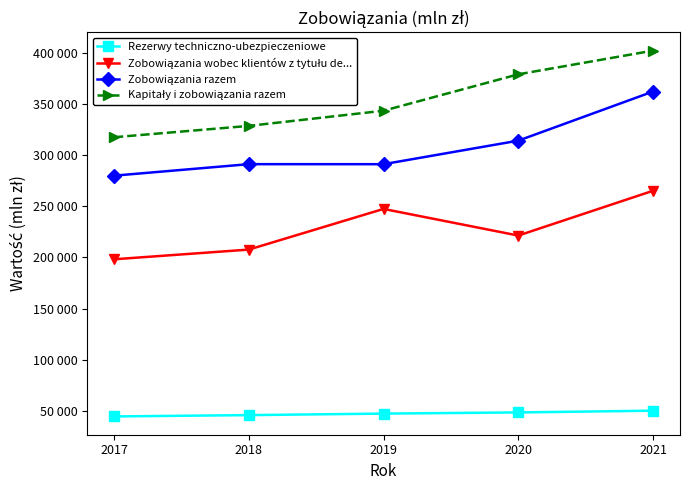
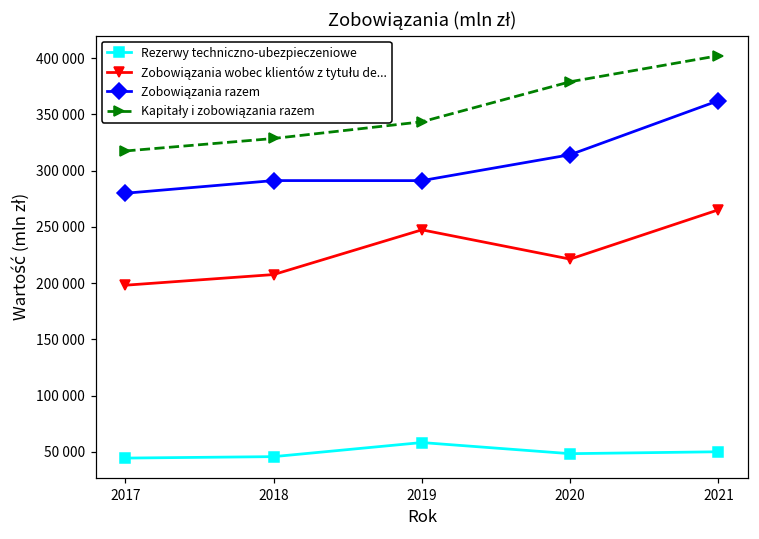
Rezerwy techniczno-ubezpieczeniowe, 2019: 47000 -> 58000
